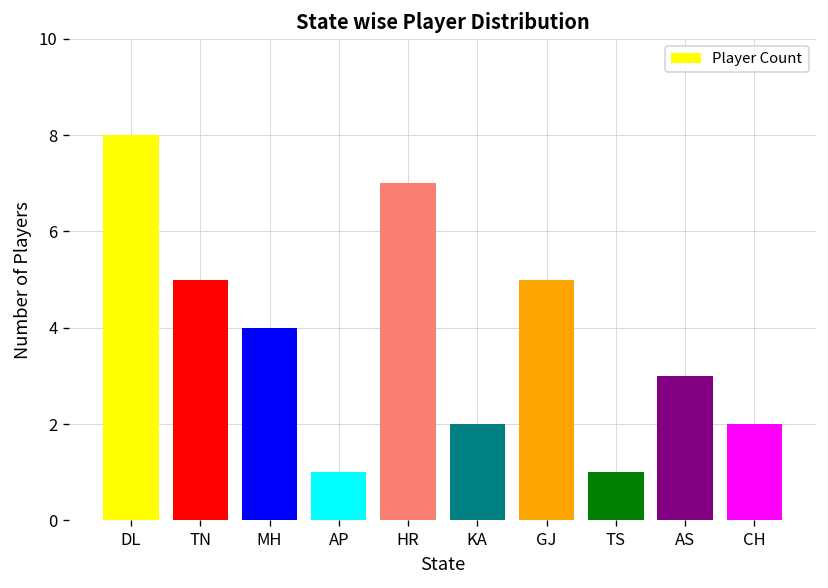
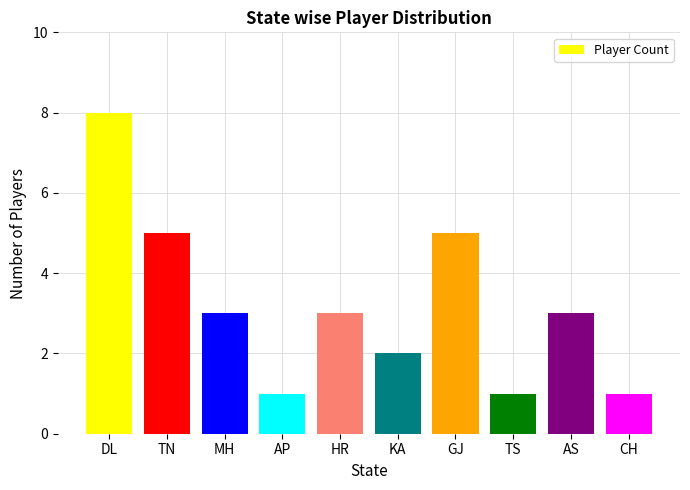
MH: 4 -> 3
HR: 7 -> 3
CH: 2 -> 1
